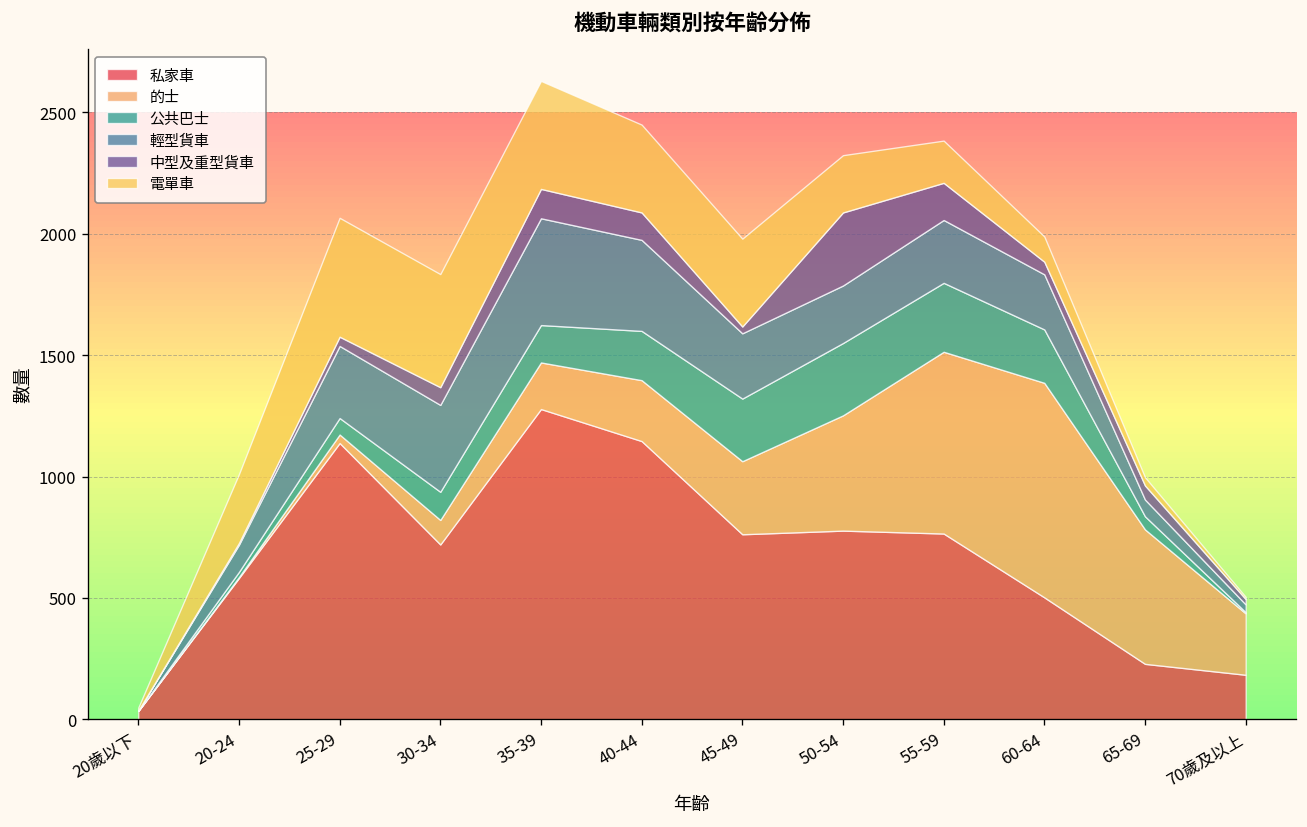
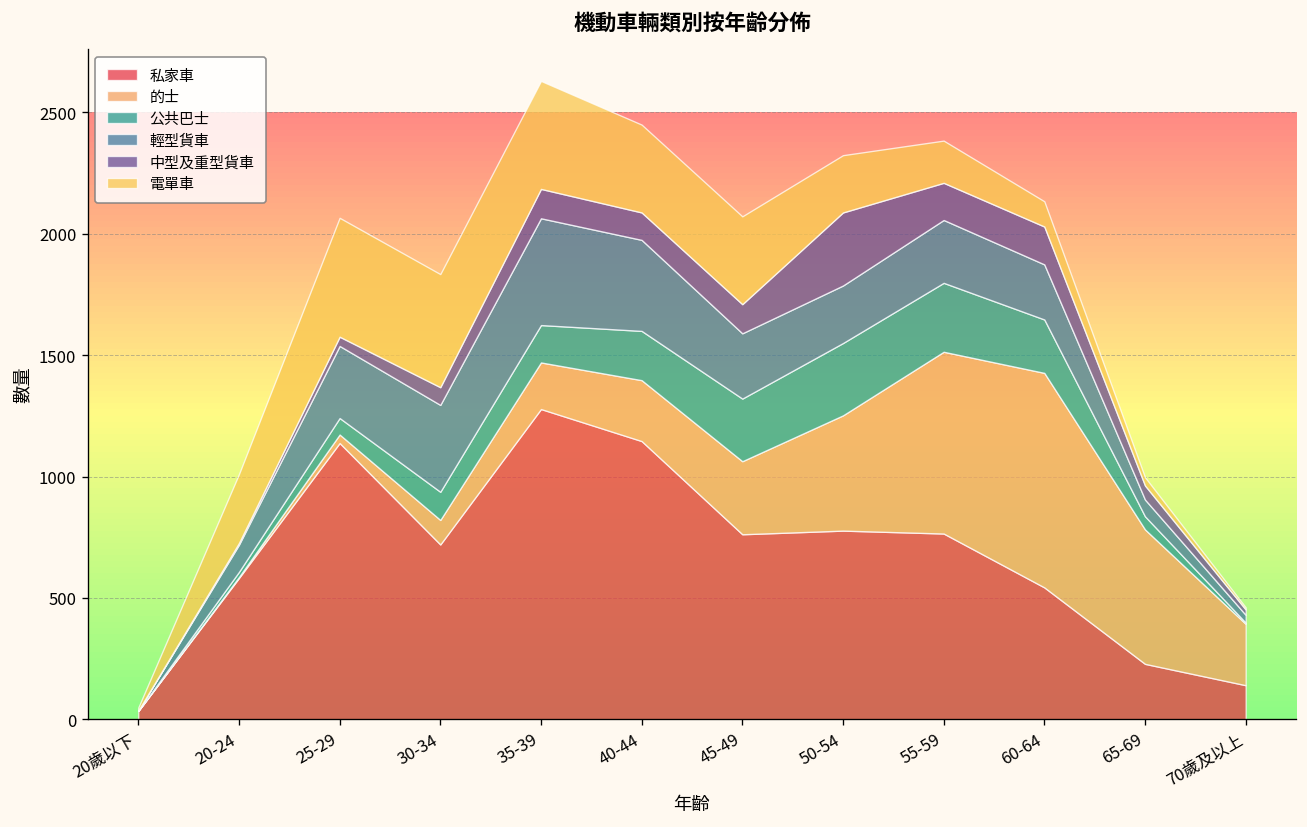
中型及重型貨車, 45-49: 30 -> 120
私家車, 60-64: 500 -> 540
中型及重型貨車, 60-64: 50 -> 160
私家車, 70歲及以上: 180 -> 140
